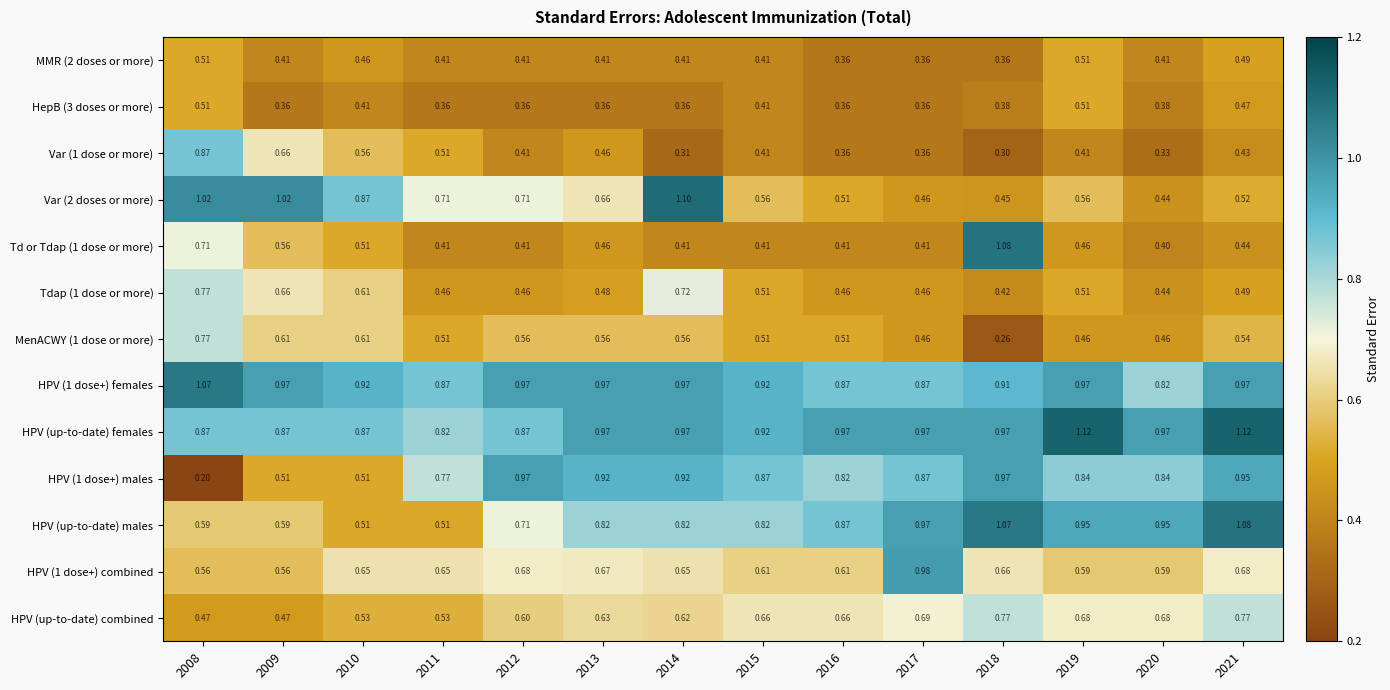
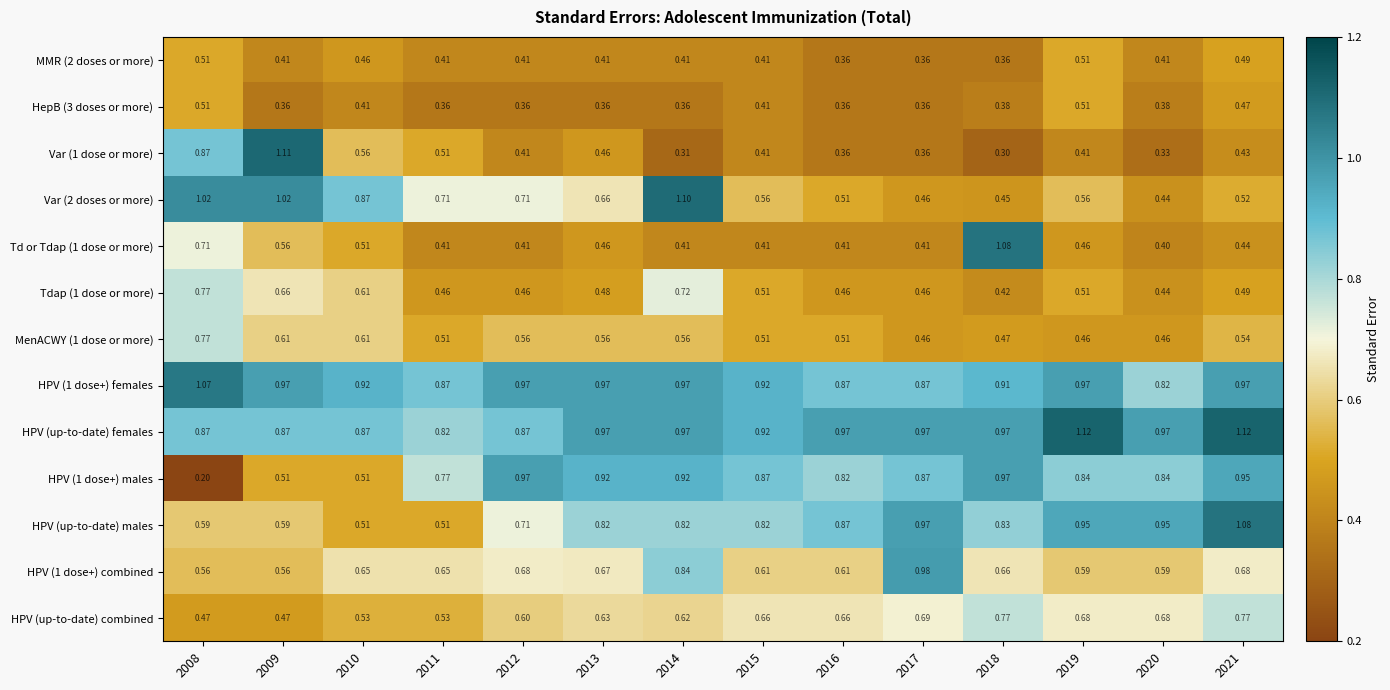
Var (1 dose or more), 2009: 0.66 -> 1.11
MenACWY (1 dose or more), 2018: 0.26 -> 0.47
HPV (up-to-date) males, 2018: 1.07 -> 0.83
HPV (1 dose+) combined, 2014: 0.65 -> 0.84
